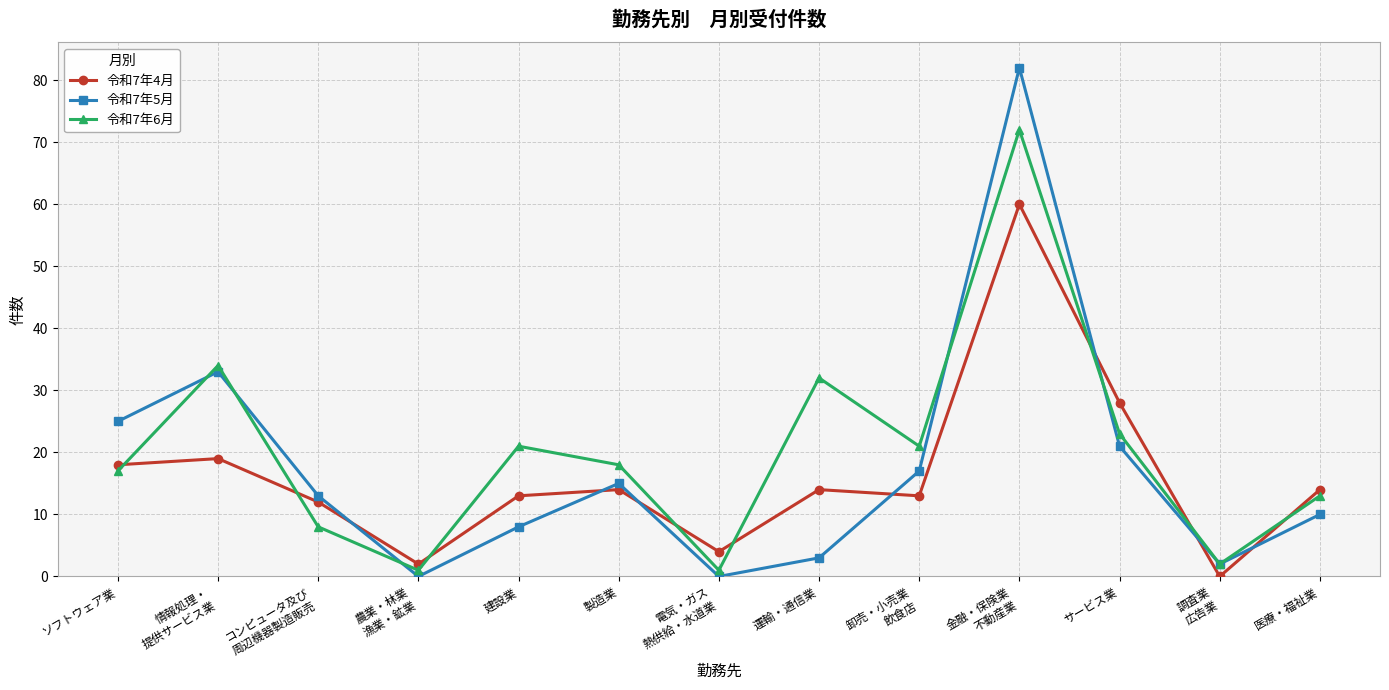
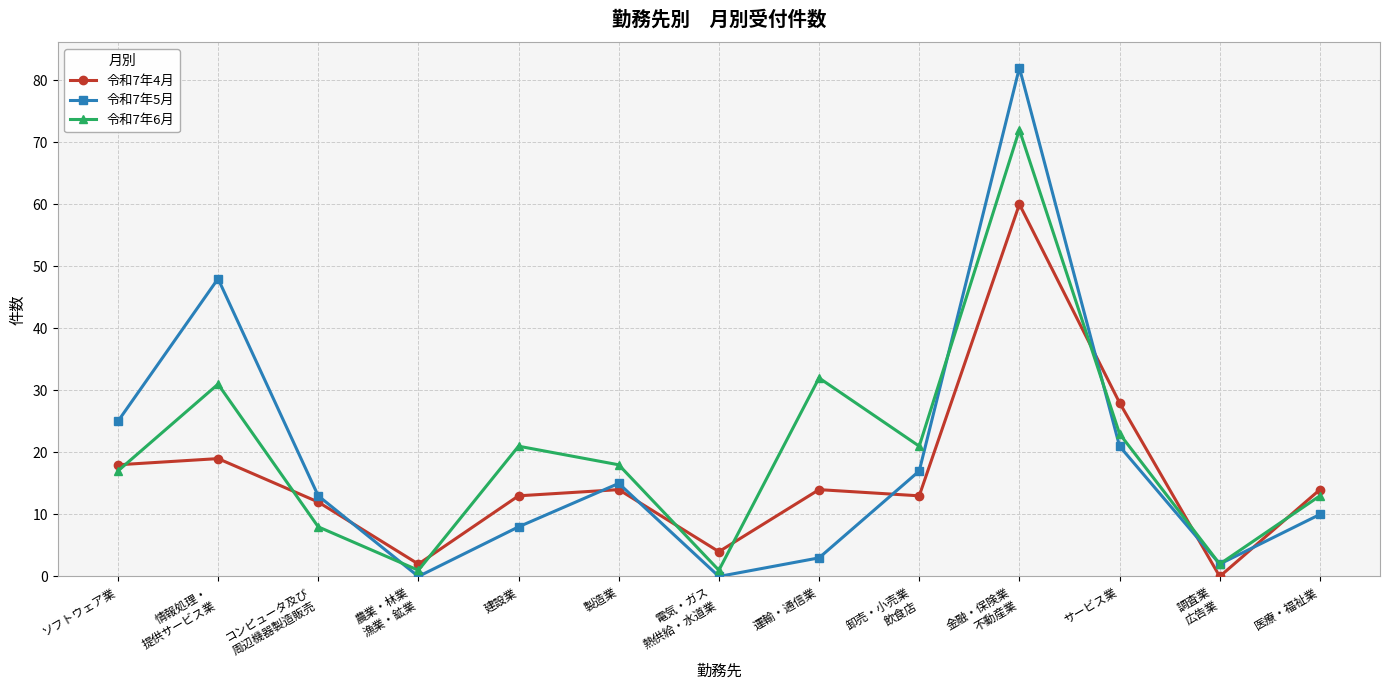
令和7年5月, 情報処理・ 提供サービス業: 33 -> 48
令和7年6月, 情報処理・ 提供サービス業: 34 -> 31
